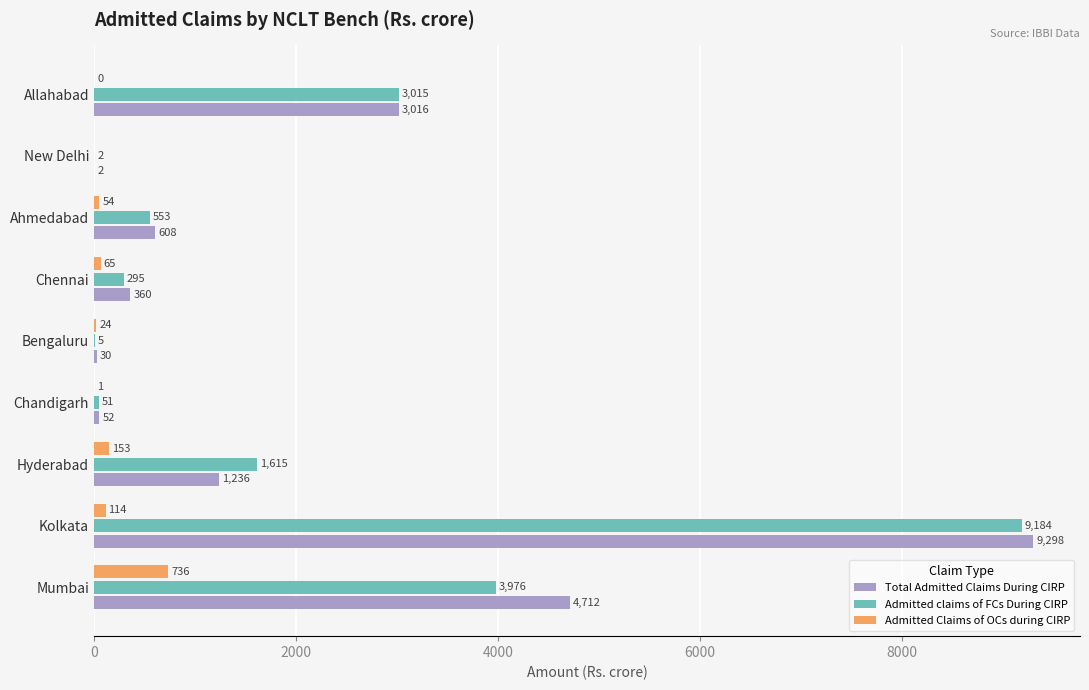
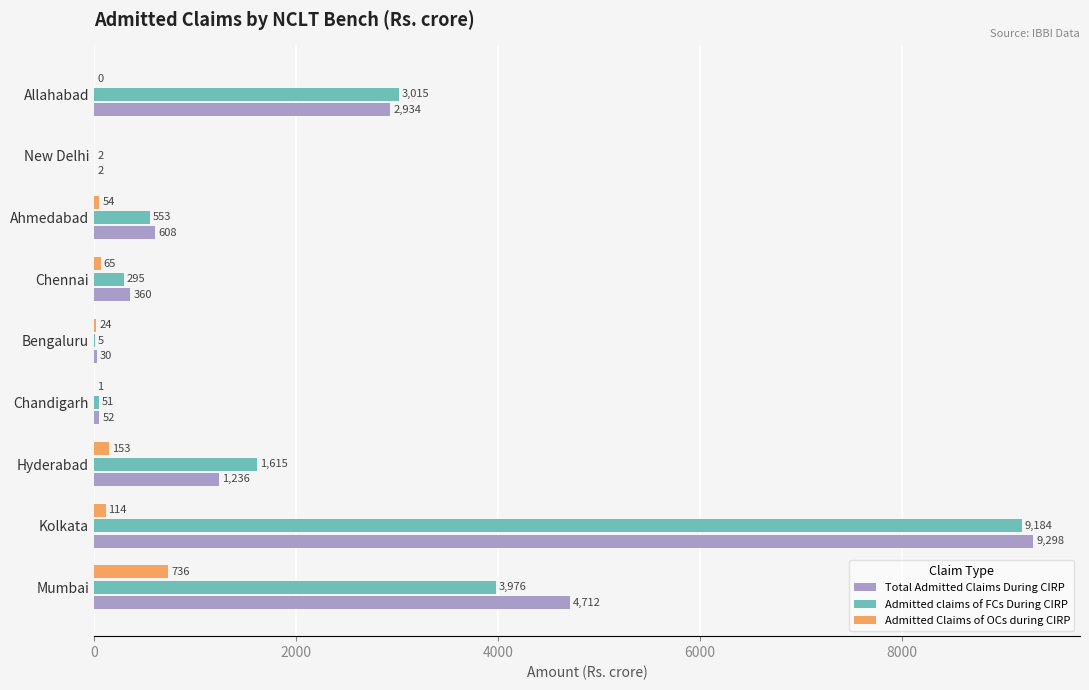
Total Admitted Claims During CIRP, Allahabad: 3,016 -> 2,934
